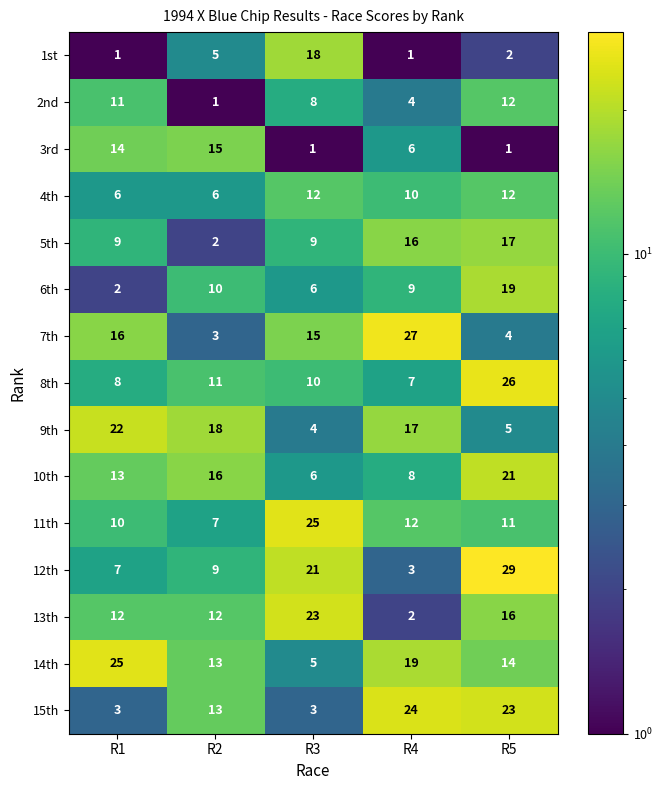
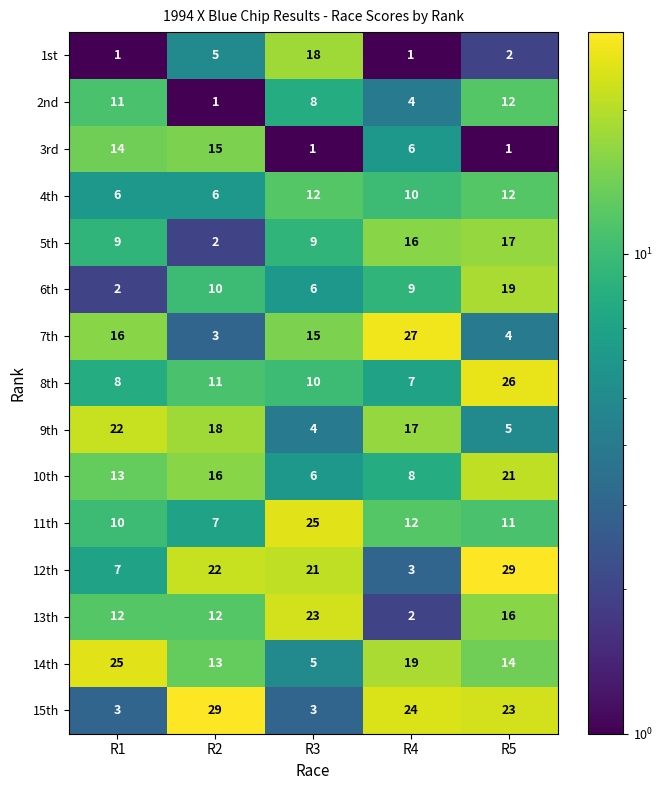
12th, R2: 9 -> 22
15th, R2: 13 -> 29
